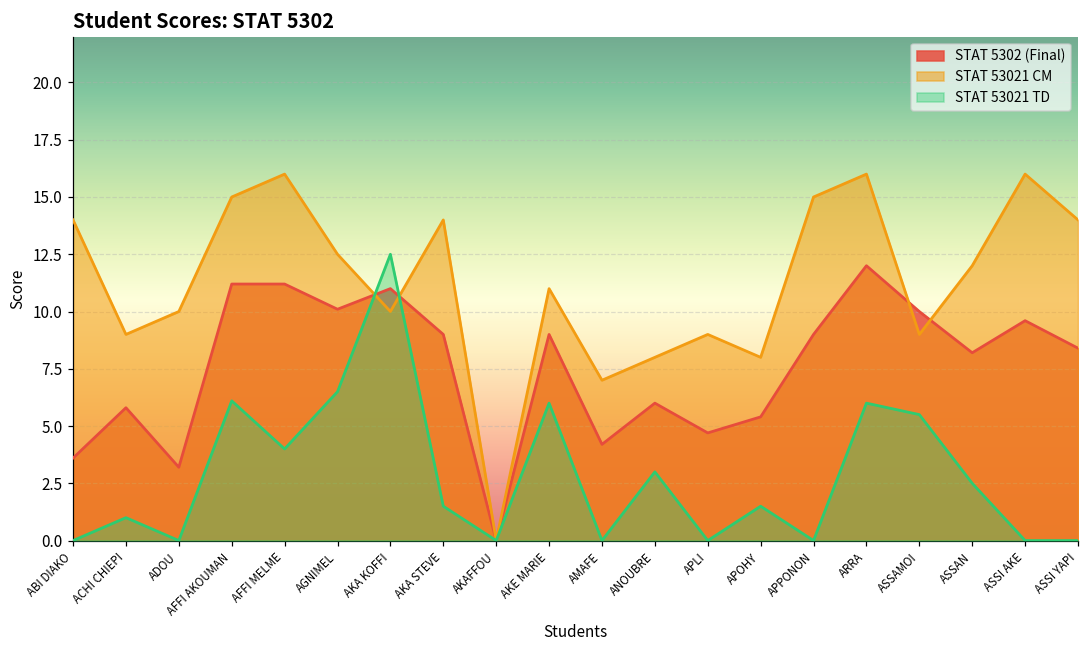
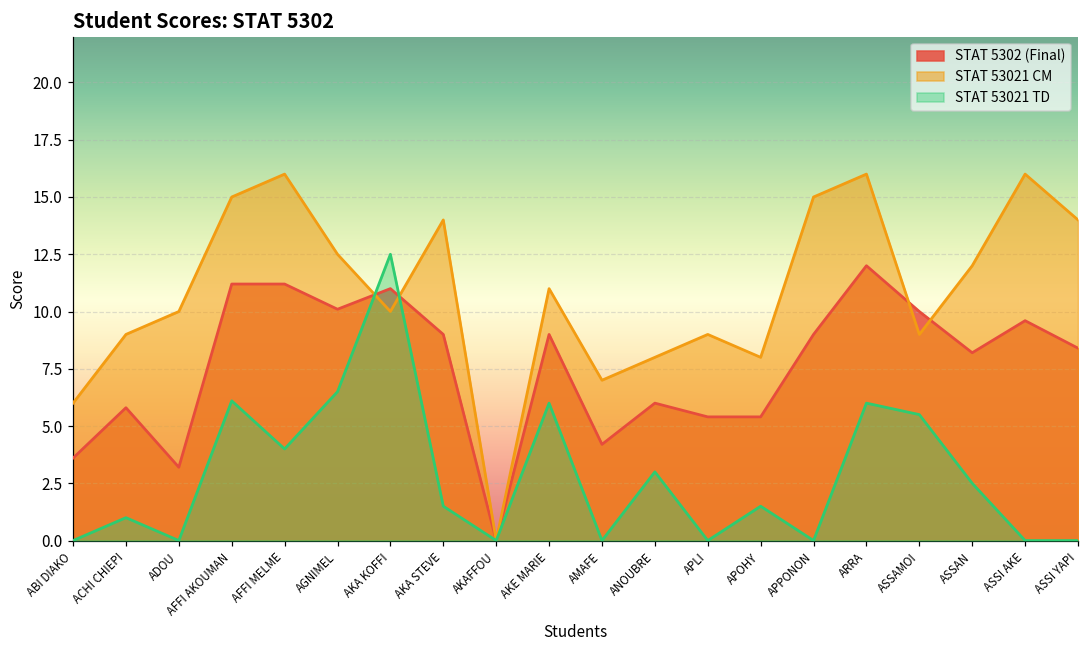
STAT 53021 CM, ABI DIAKO: 14 -> 6
STAT 5302 (Final), APLI: 4.7 -> 5.4
